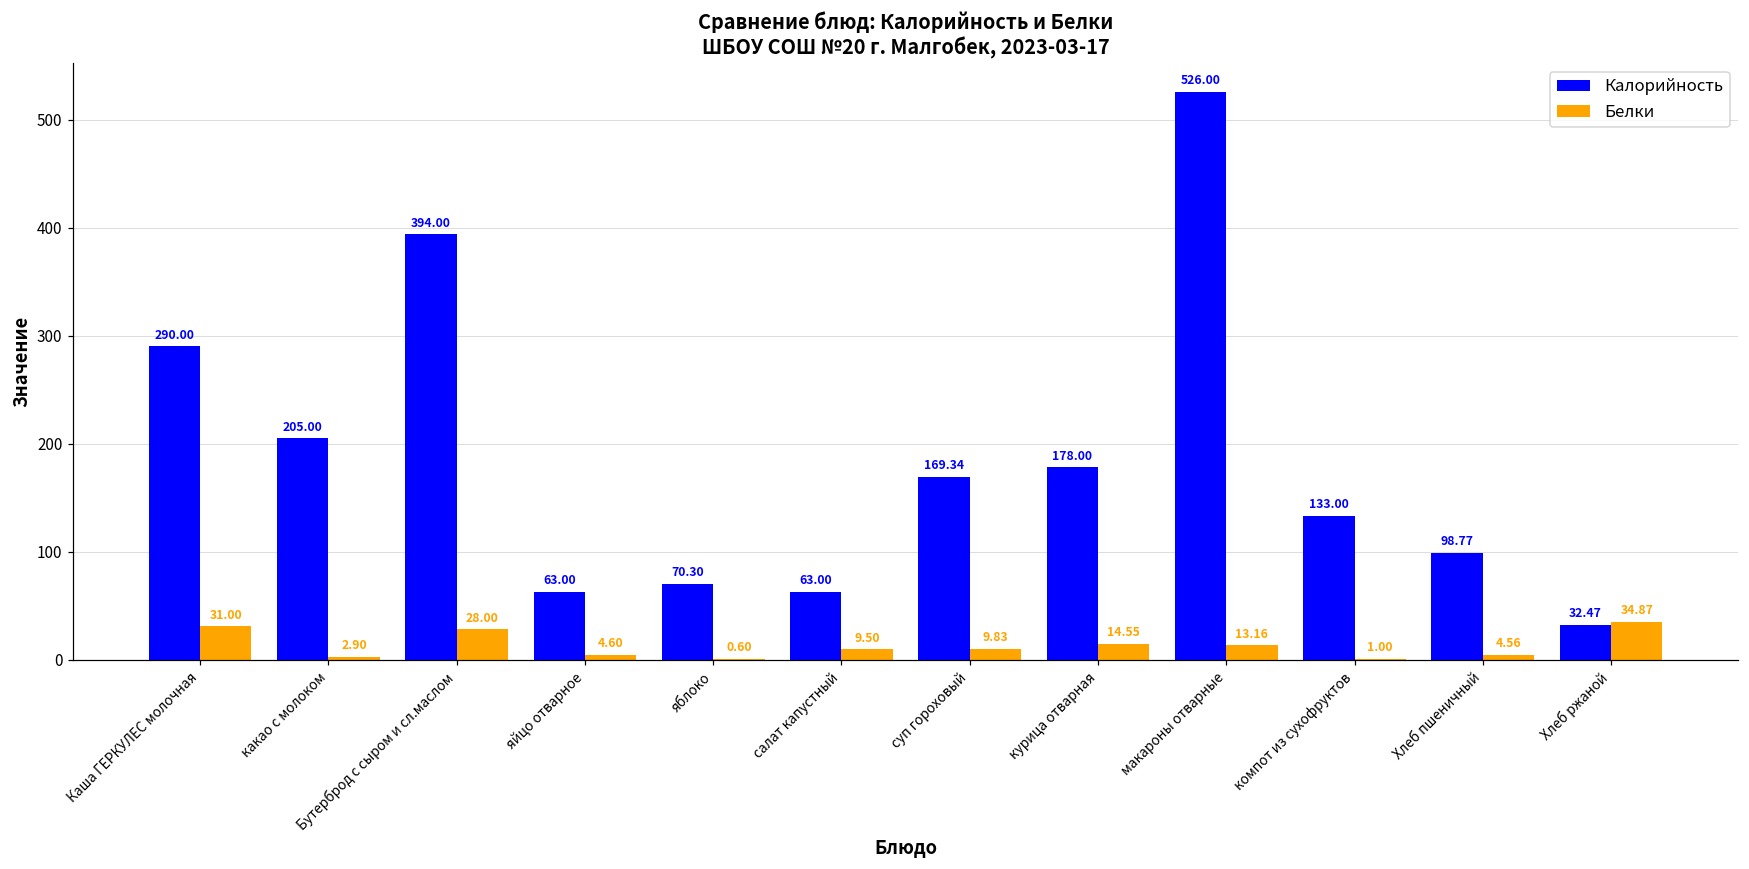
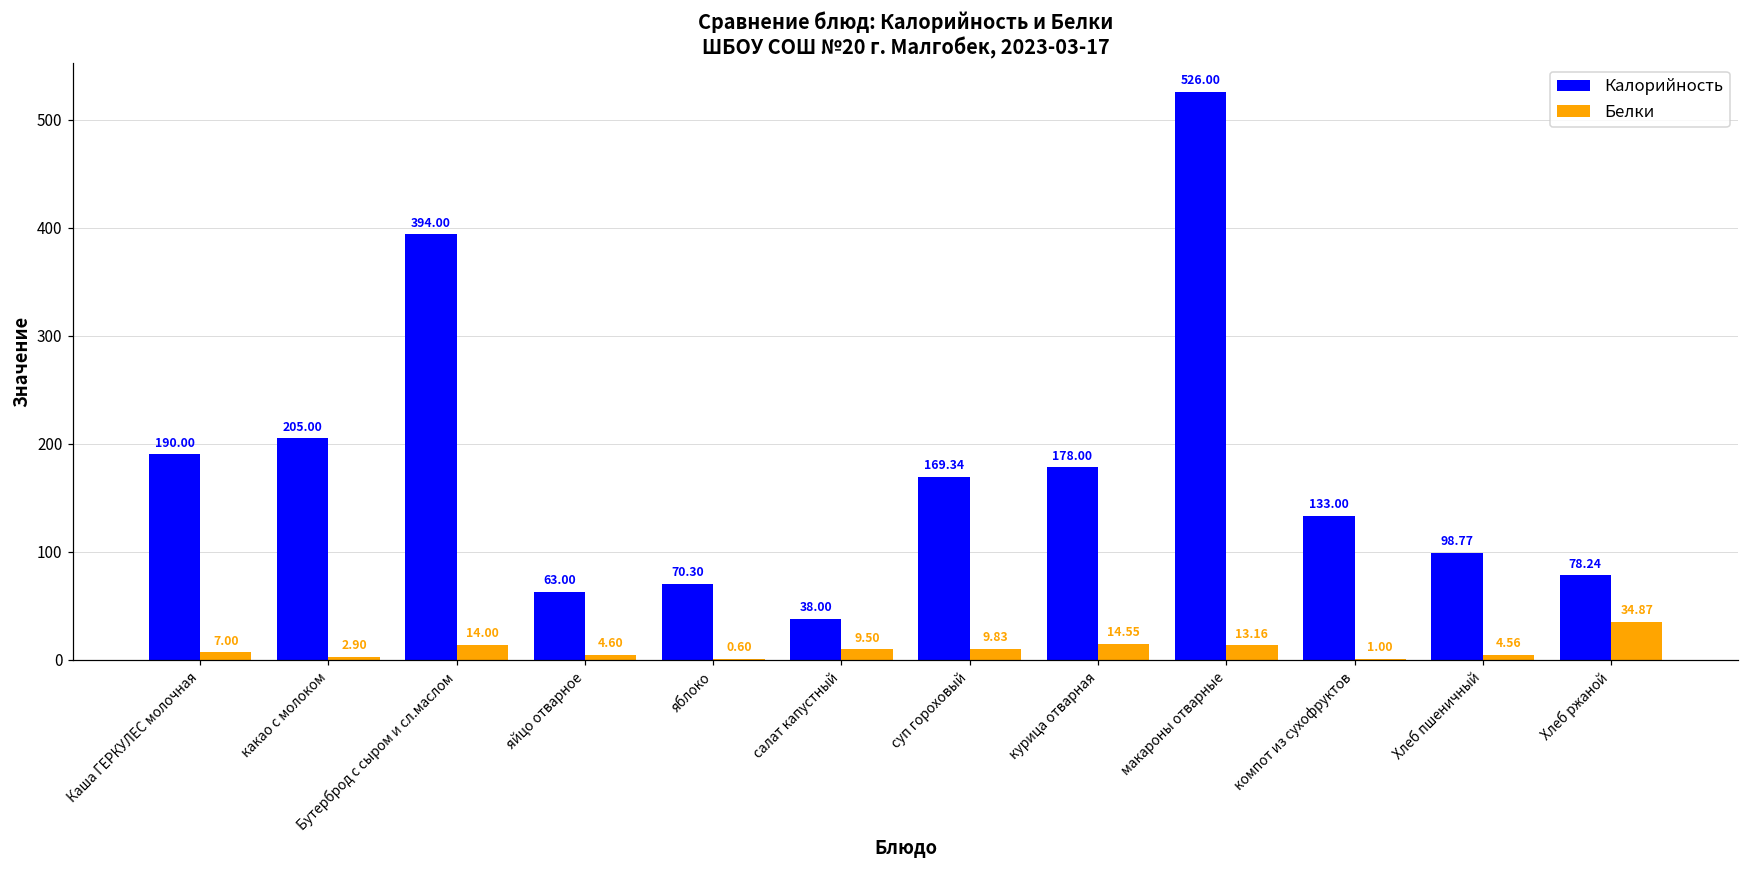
Калорийность, Каша ГЕРКУЛЕС молочная: 290.00 -> 190.00
Белки, Каша ГЕРКУЛЕС молочная: 31.00 -> 7.00
Белки, Бутерброд с сыром и сл.маслом: 28.00 -> 14.00
Калорийность, салат капустный: 63.00 -> 38.00
Калорийность, Хлеб ржаной: 32.47 -> 78.24
